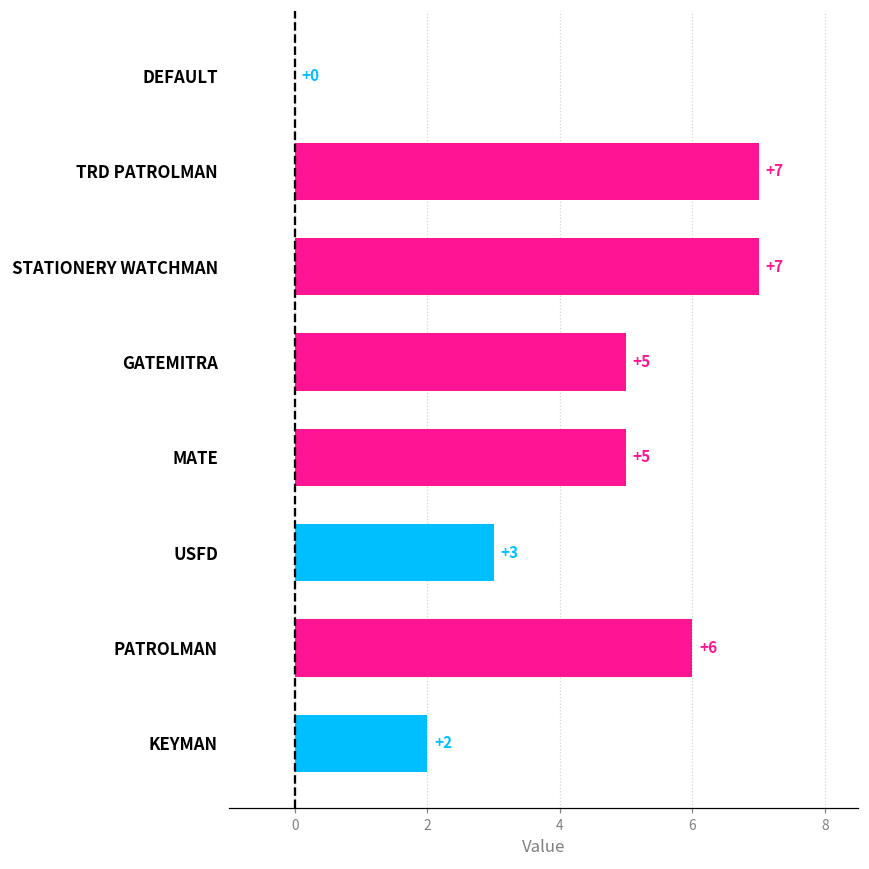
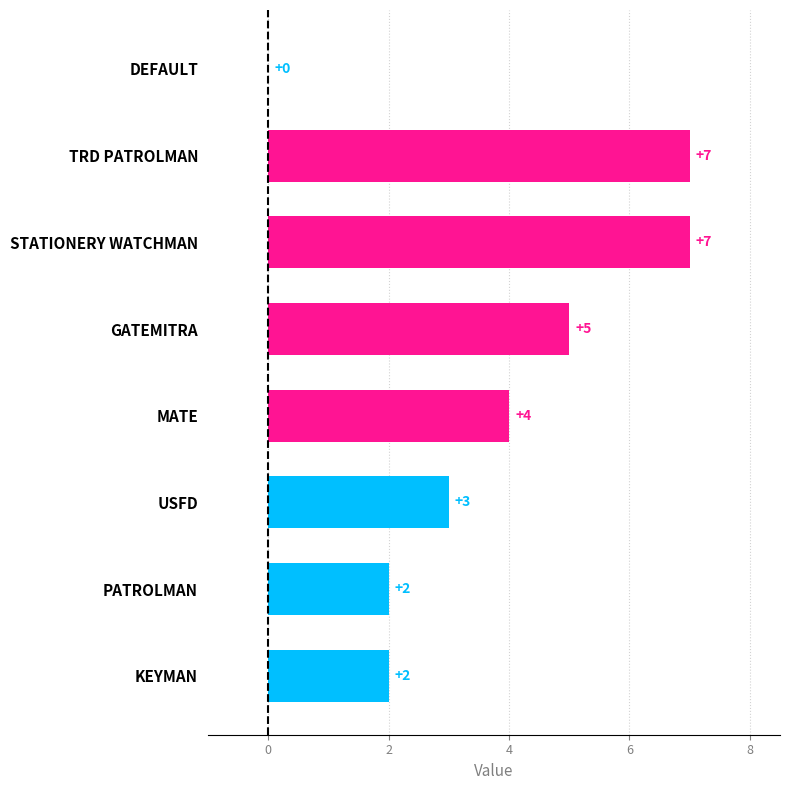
MATE: +5 -> +4
PATROLMAN: +6 -> +2
